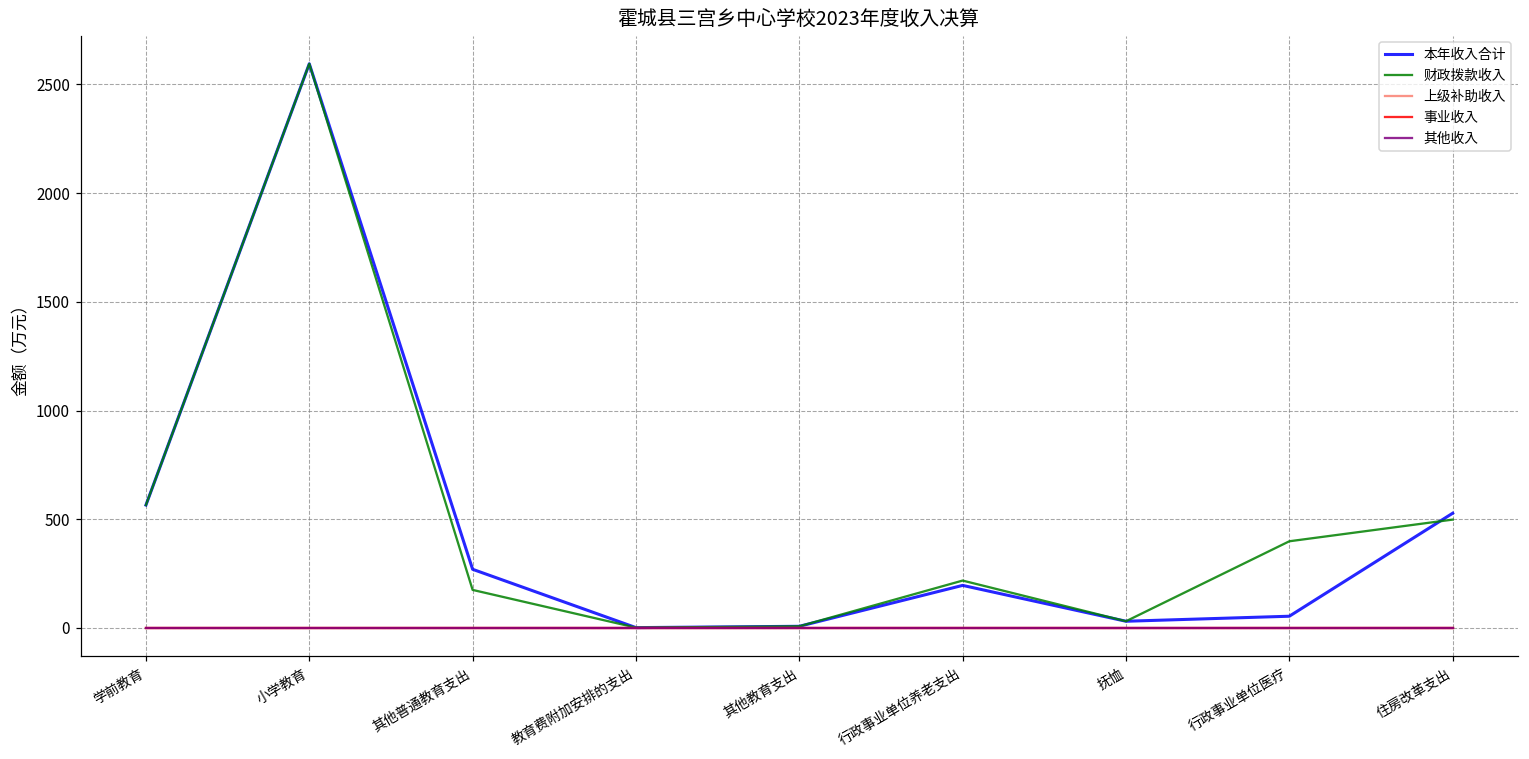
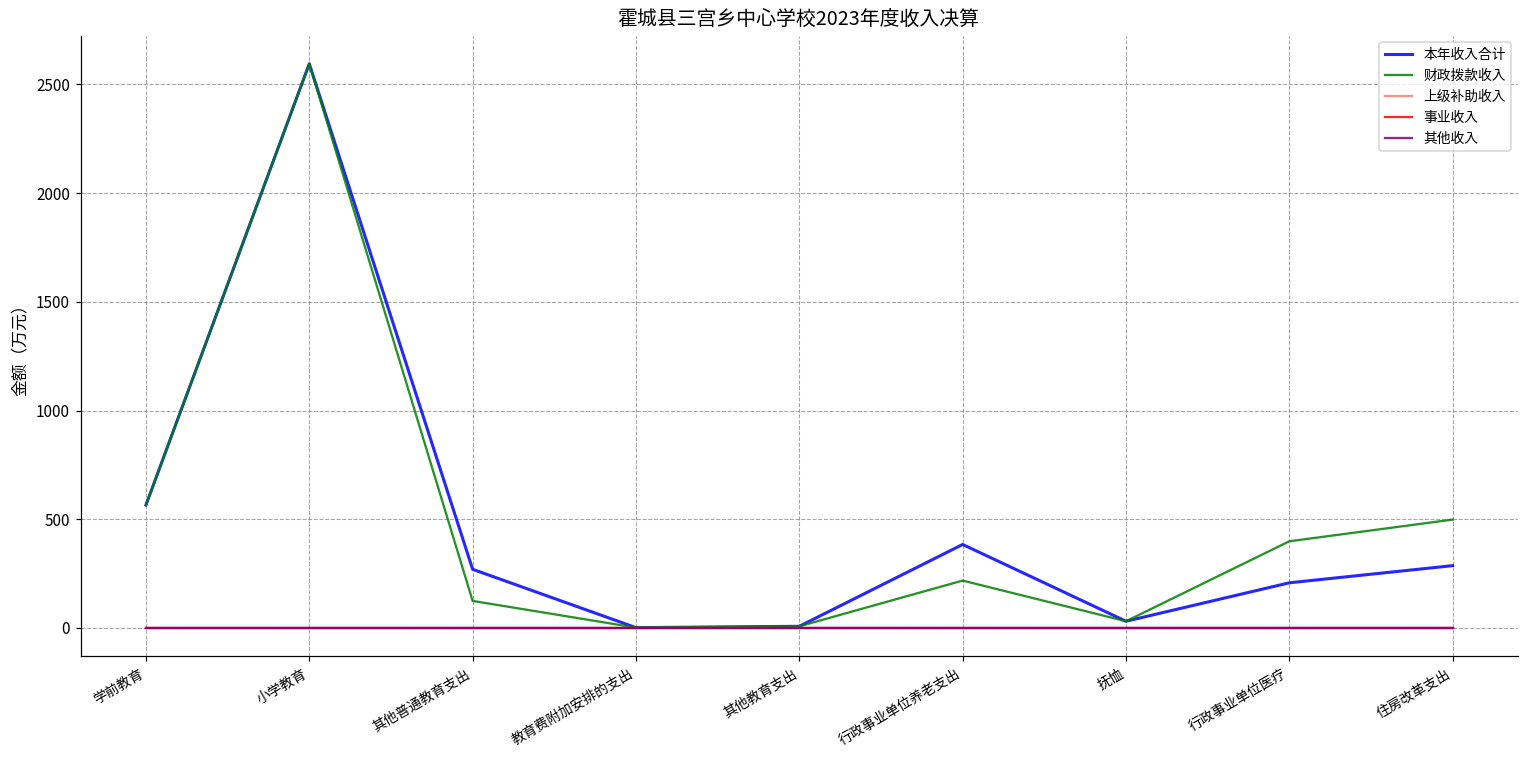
财政拨款收入, 其他普通教育支出: 180 -> 120
本年收入合计, 行政事业单位养老支出: 200 -> 380
本年收入合计, 行政事业单位医疗: 50 -> 210
本年收入合计, 住房改革支出: 530 -> 290
